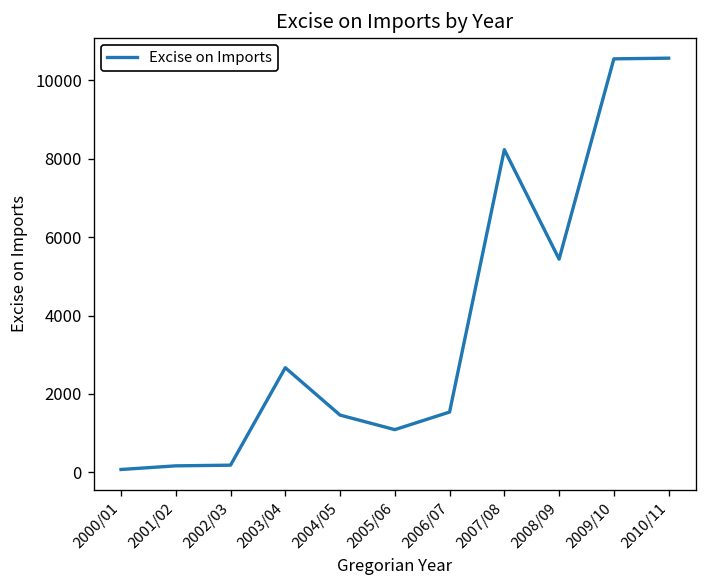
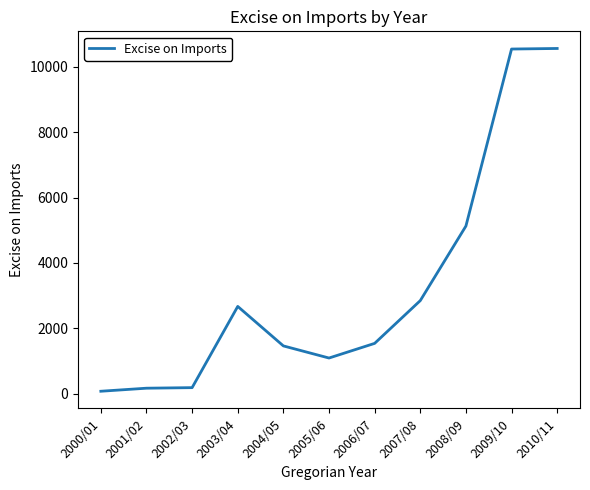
2007/08: 8200 -> 2800
2008/09: 5400 -> 5100
